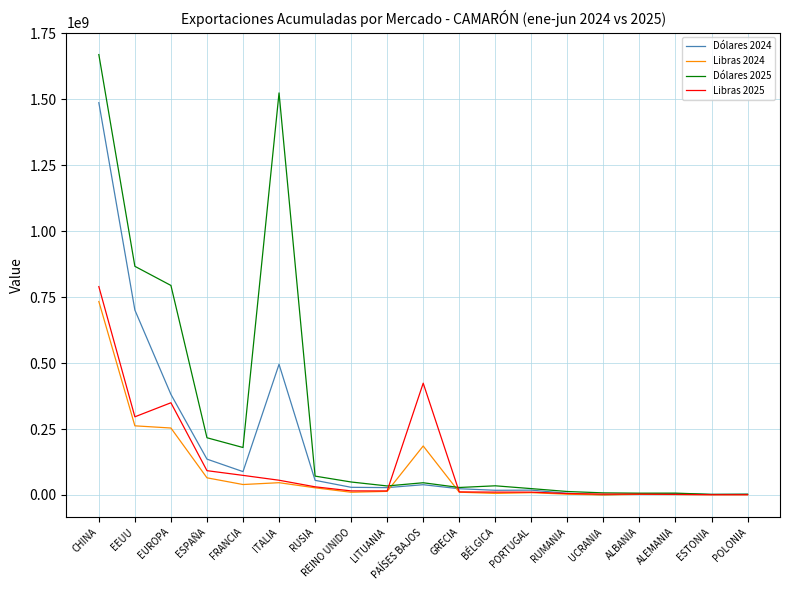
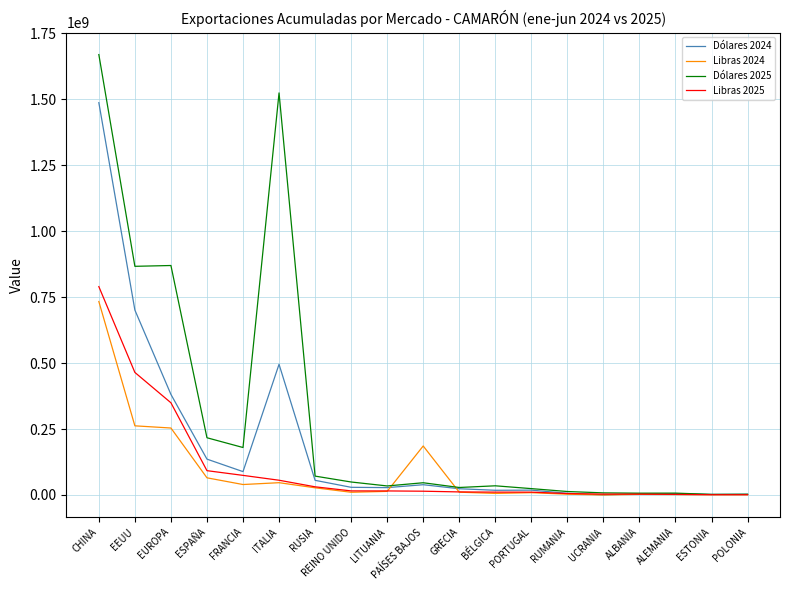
Libras 2025, EEUU: 300000000 -> 460000000
Dólares 2025, EUROPA: 790000000 -> 870000000
Libras 2025, PAÍSES BAJOS: 420000000 -> 10000000
